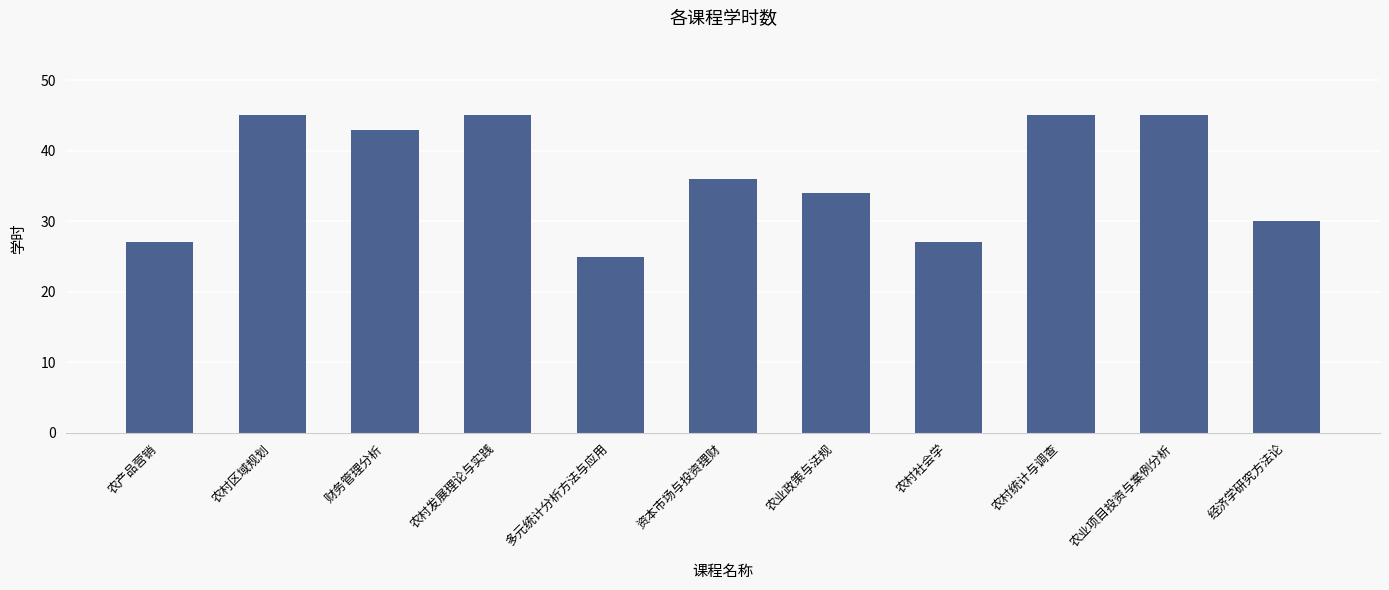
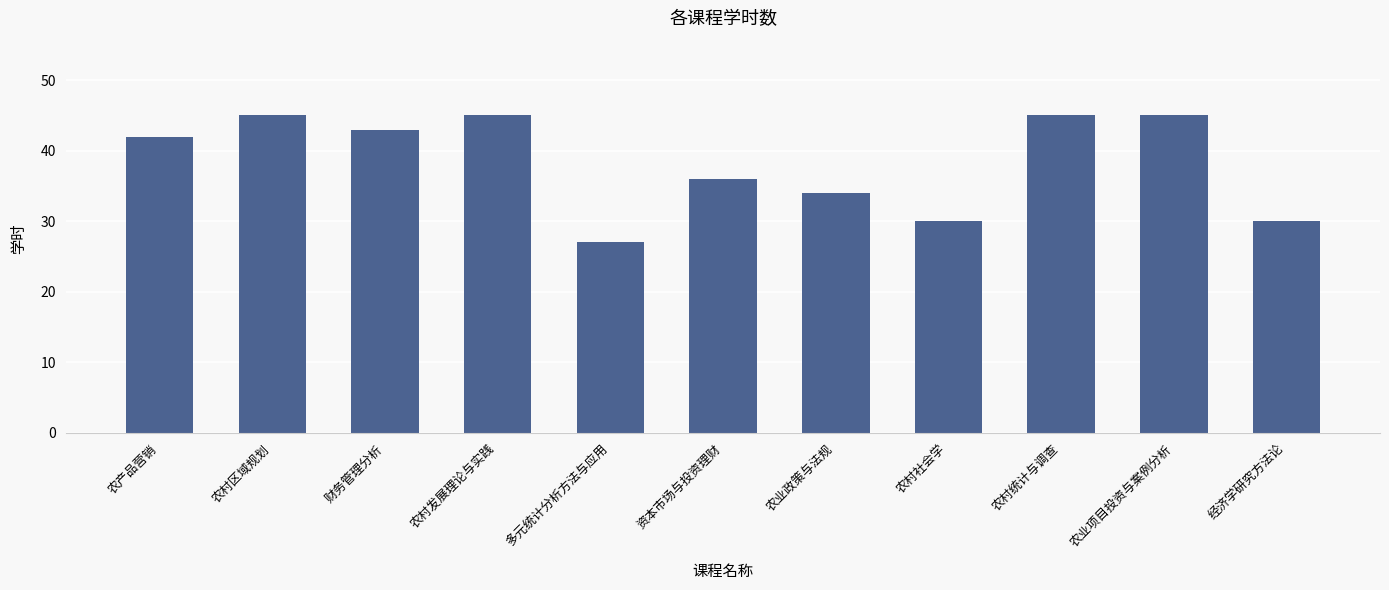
农产品营销: 27 -> 42
多元统计分析方法与应用: 25 -> 27
农村社会学: 27 -> 30
